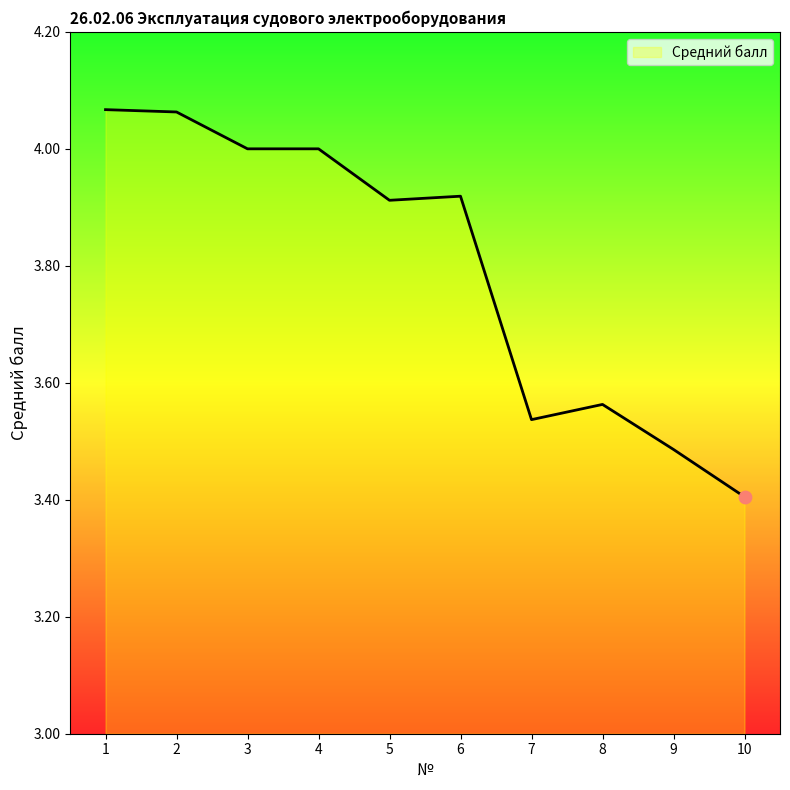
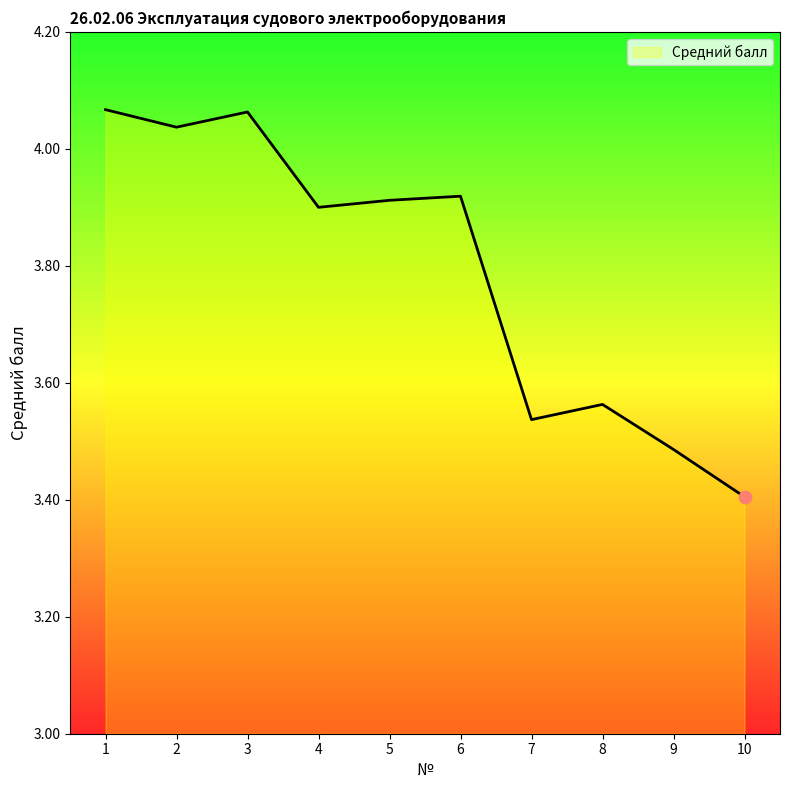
Средний балл, 2: 4.06 -> 4.04
Средний балл, 3: 4.00 -> 4.06
Средний балл, 4: 4.0 -> 3.9
